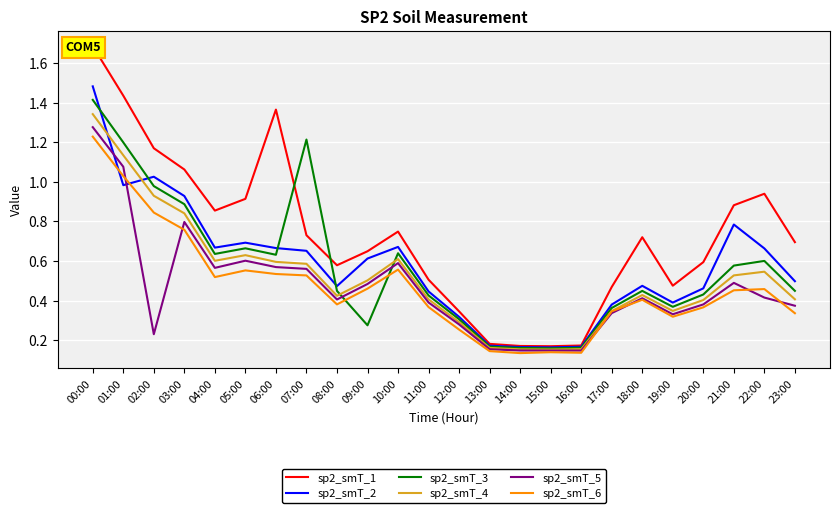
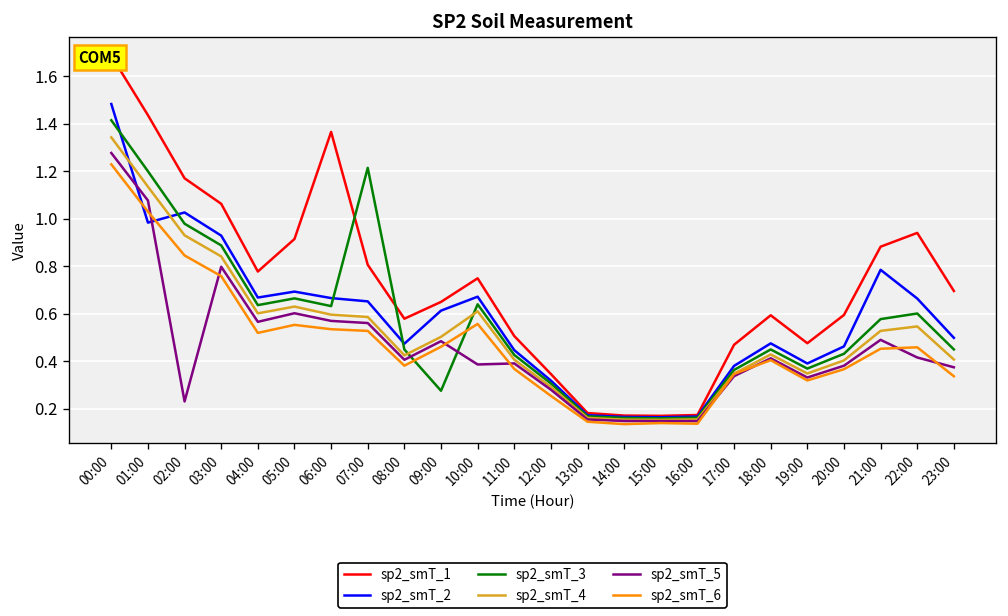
sp2_smT_1, 04:00: 0.85 -> 0.78
sp2_smT_1, 07:00: 0.73 -> 0.81
sp2_smT_5, 10:00: 0.59 -> 0.39
sp2_smT_1, 18:00: 0.72 -> 0.59
